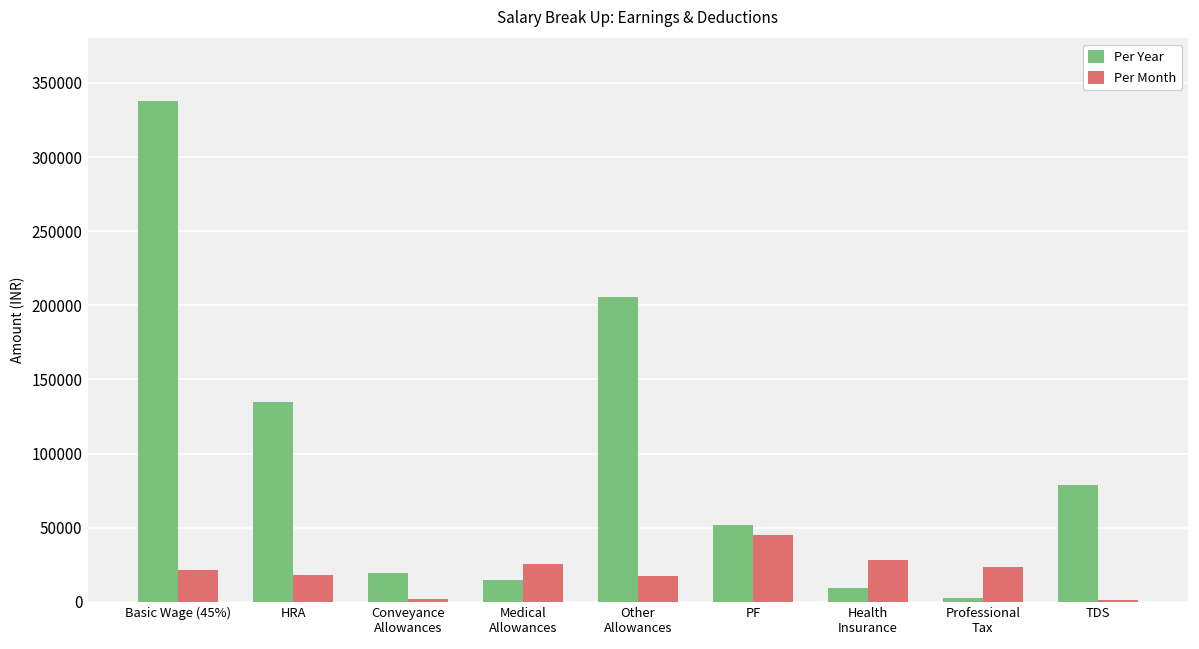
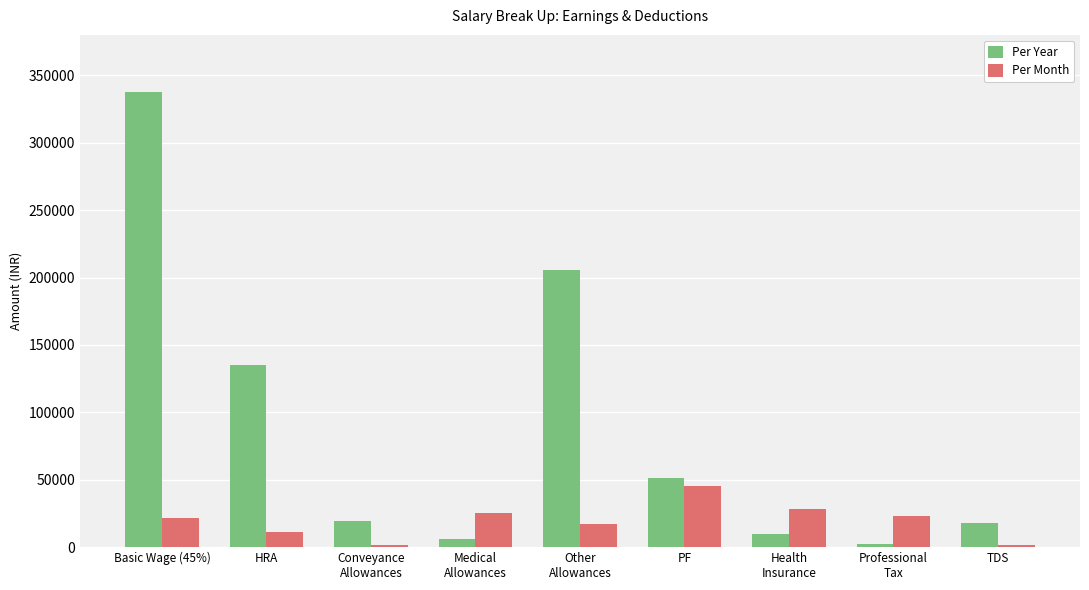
Per Month, HRA: 18000 -> 11000
Per Year, Medical Allowances: 15000 -> 6000
Per Year, TDS: 79000 -> 18000
